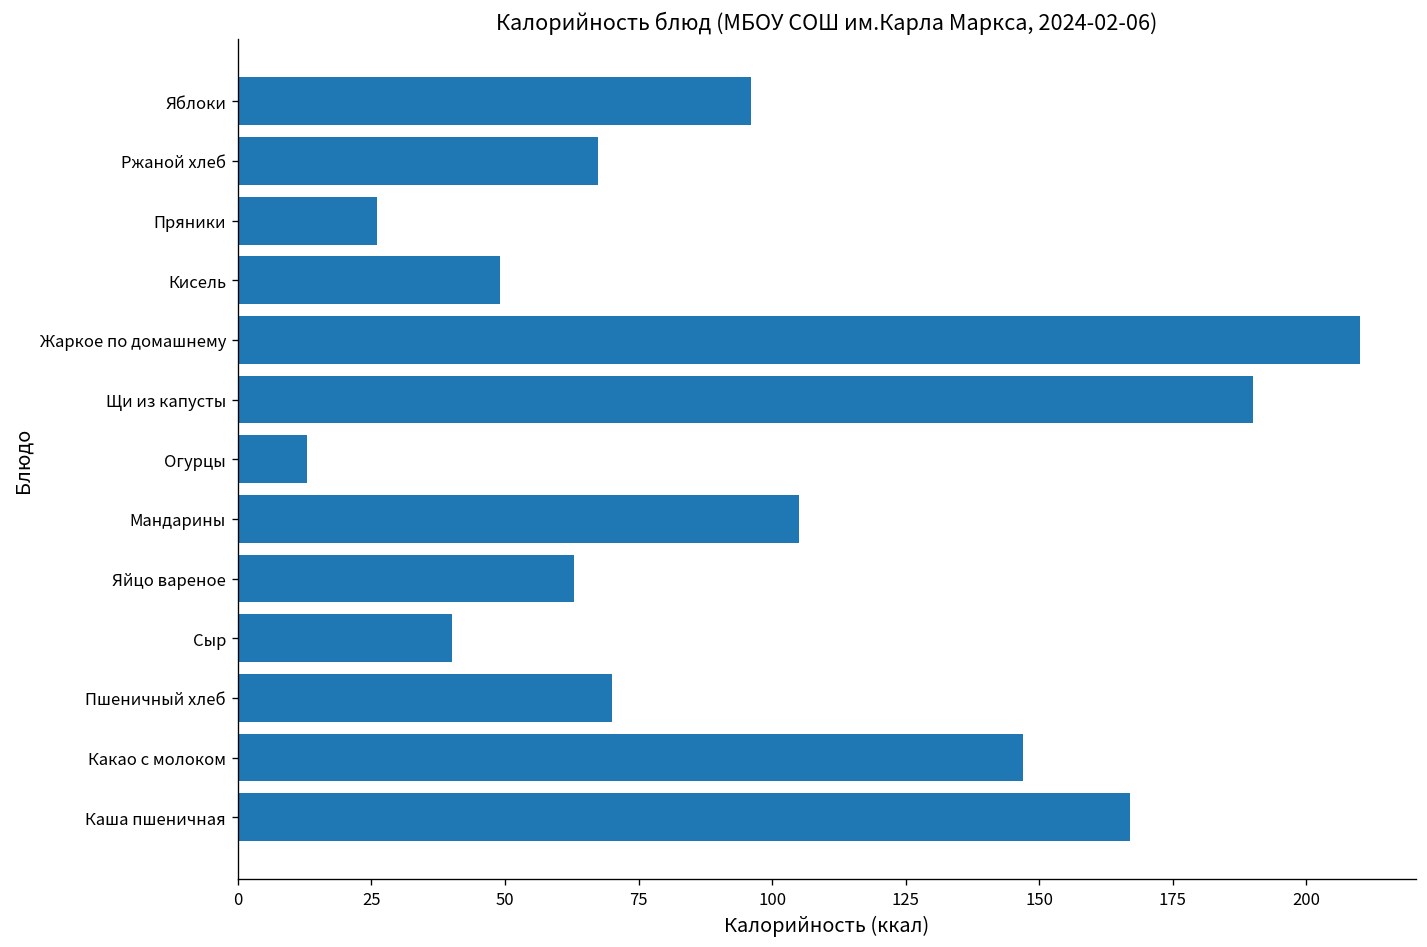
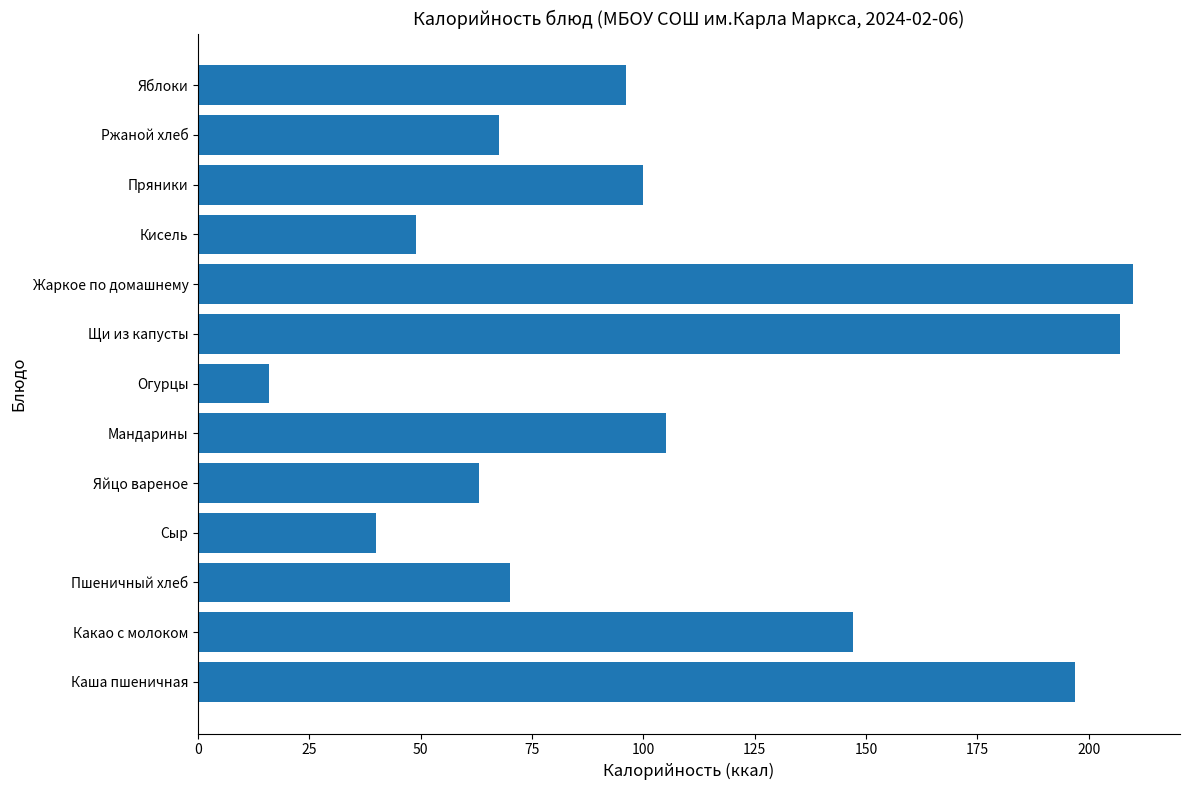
Пряники: 26 -> 100
Щи из капусты: 190 -> 207
Огурцы: 13 -> 16
Каша пшеничная: 167 -> 197
